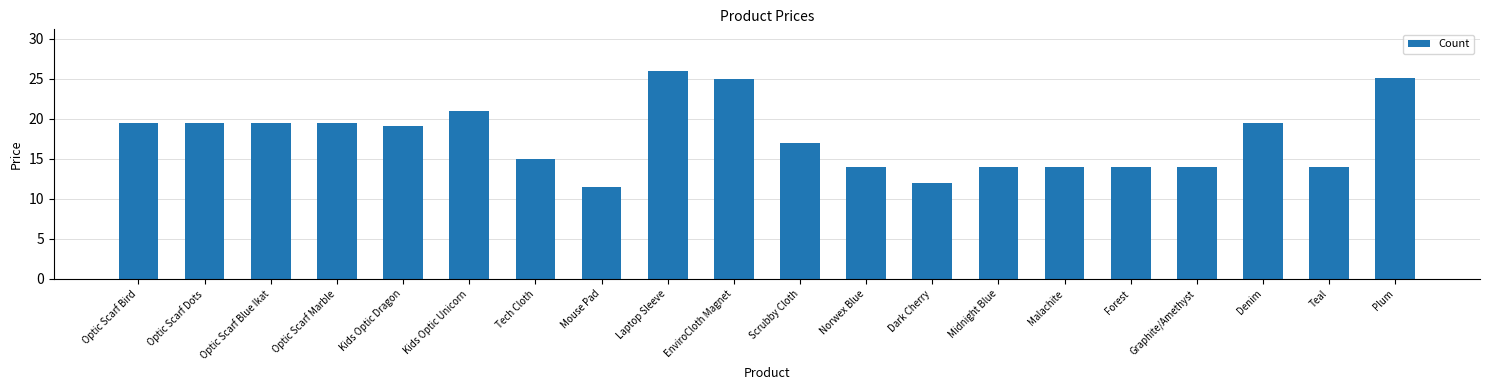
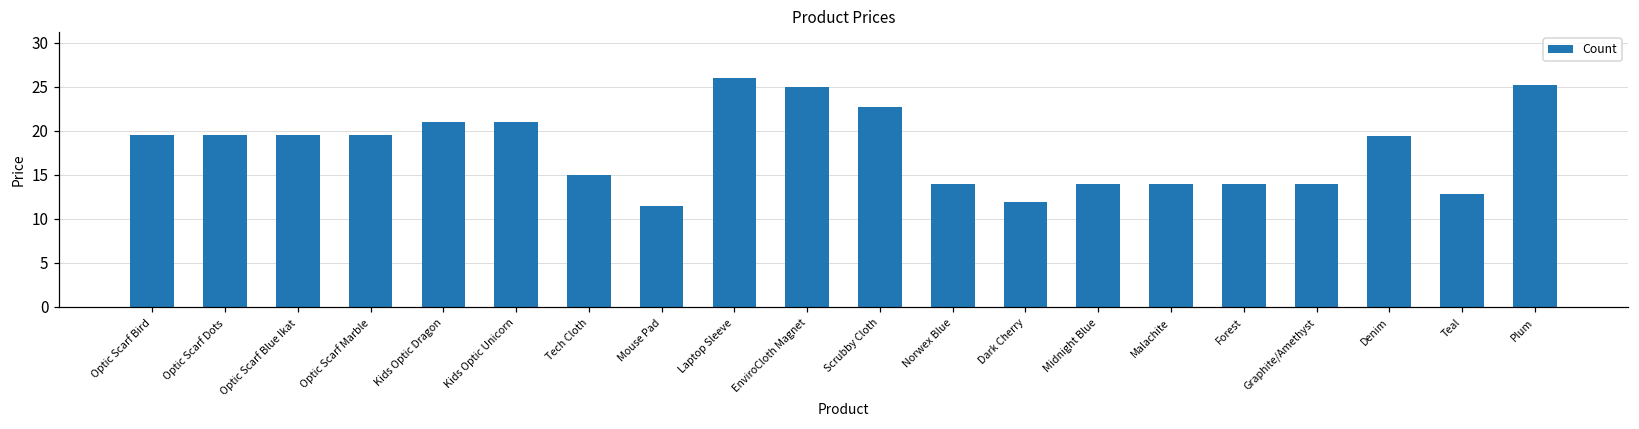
Kids Optic Dragon: 19 -> 21
Scrubby Cloth: 17 -> 23
Teal: 14 -> 13
